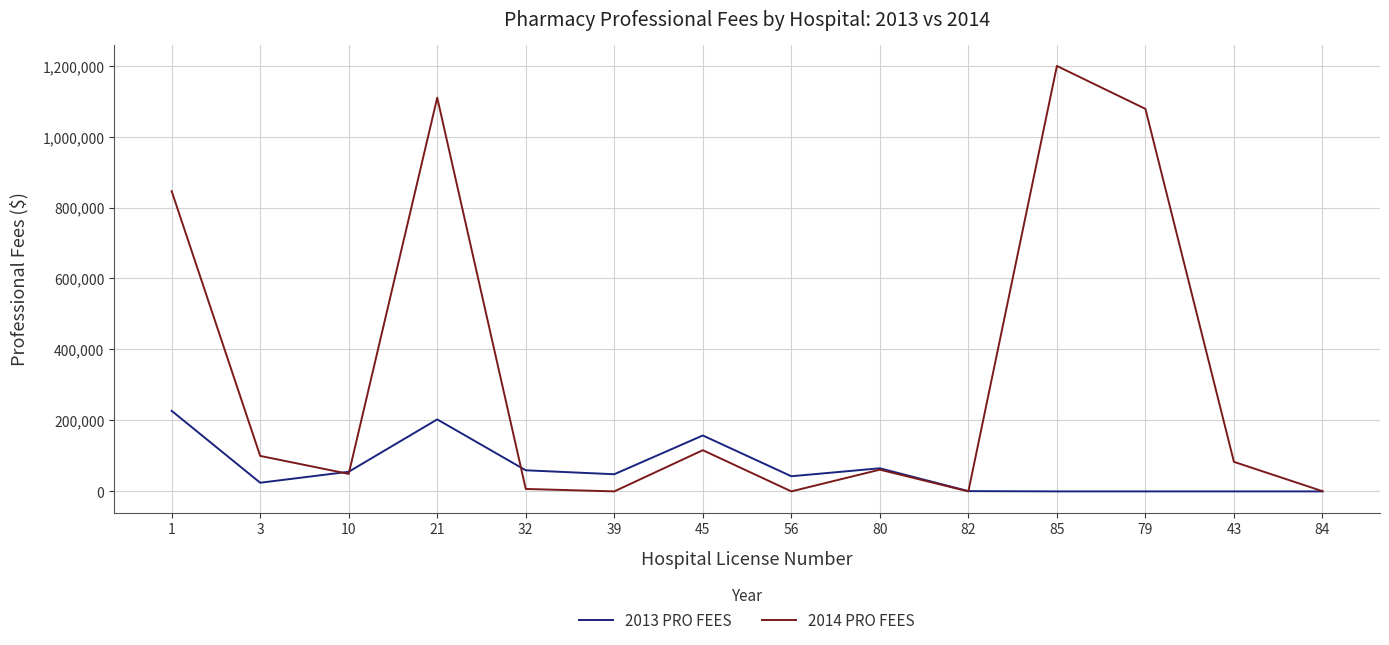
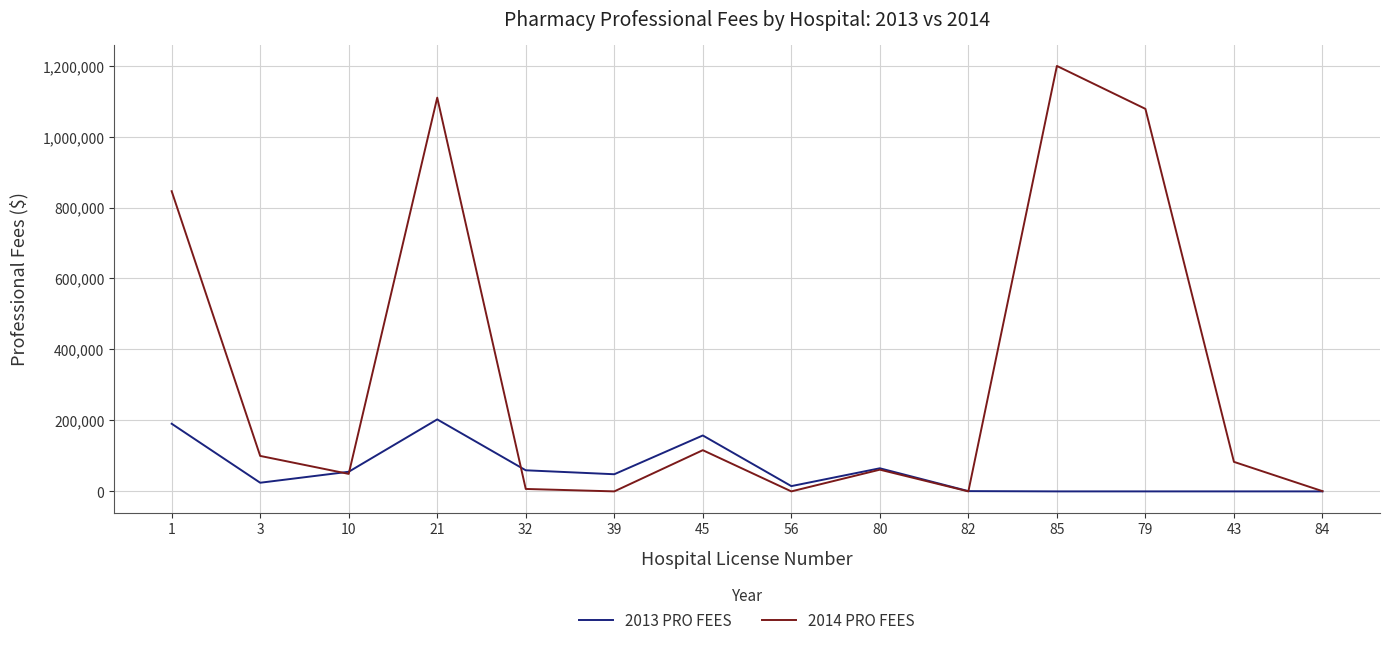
2013 PRO FEES, 1: 230,000 -> 190,000
2013 PRO FEES, 56: 40,000 -> 10,000
